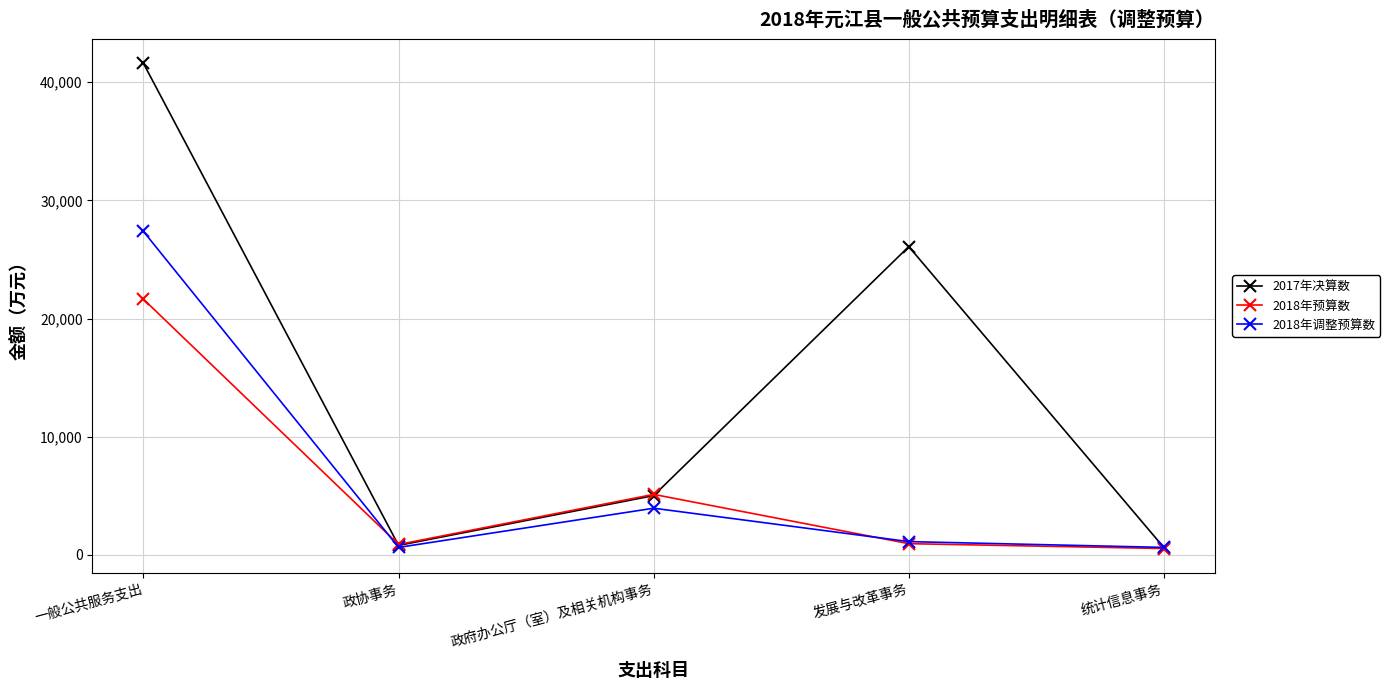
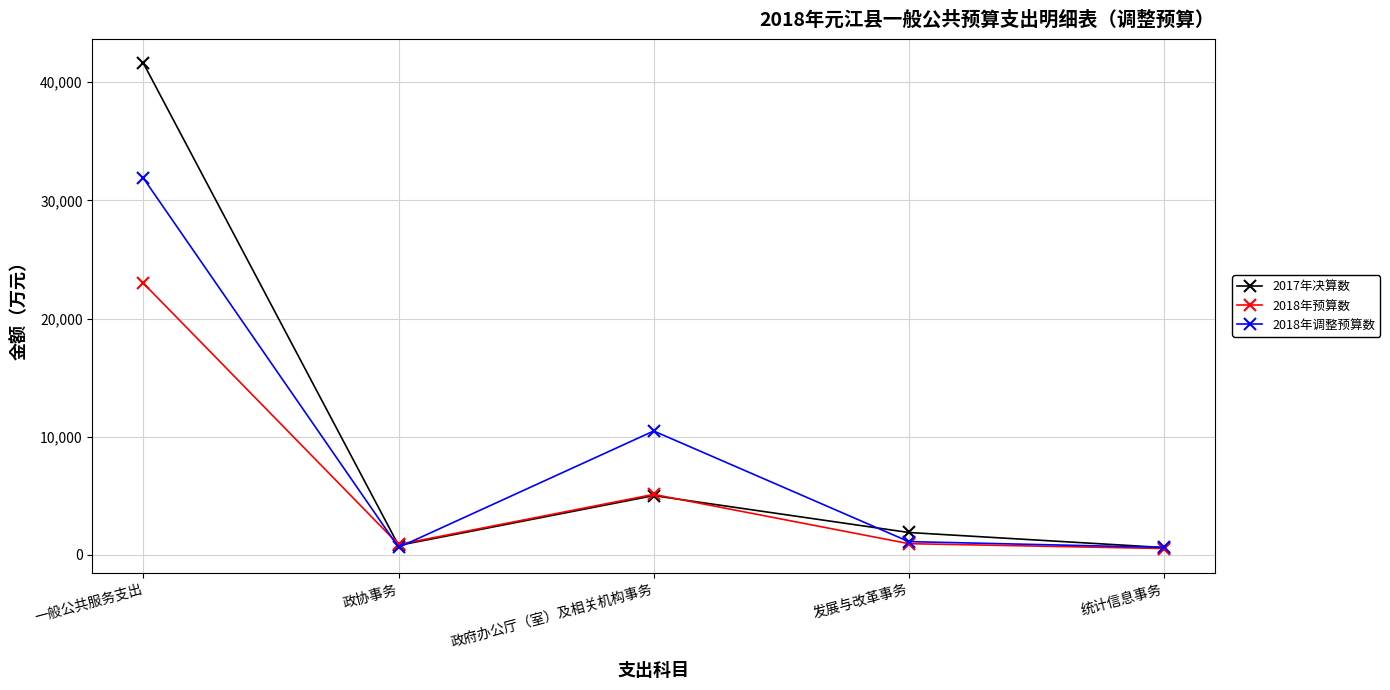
2018年预算数, 一般公共服务支出: 21,600 -> 23,000
2018年调整预算数, 一般公共服务支出: 27,400 -> 31,900
2018年调整预算数, 政府办公厅（室）及相关机构事务: 4,000 -> 10,500
2017年决算数, 发展与改革事务: 26,100 -> 1,900
